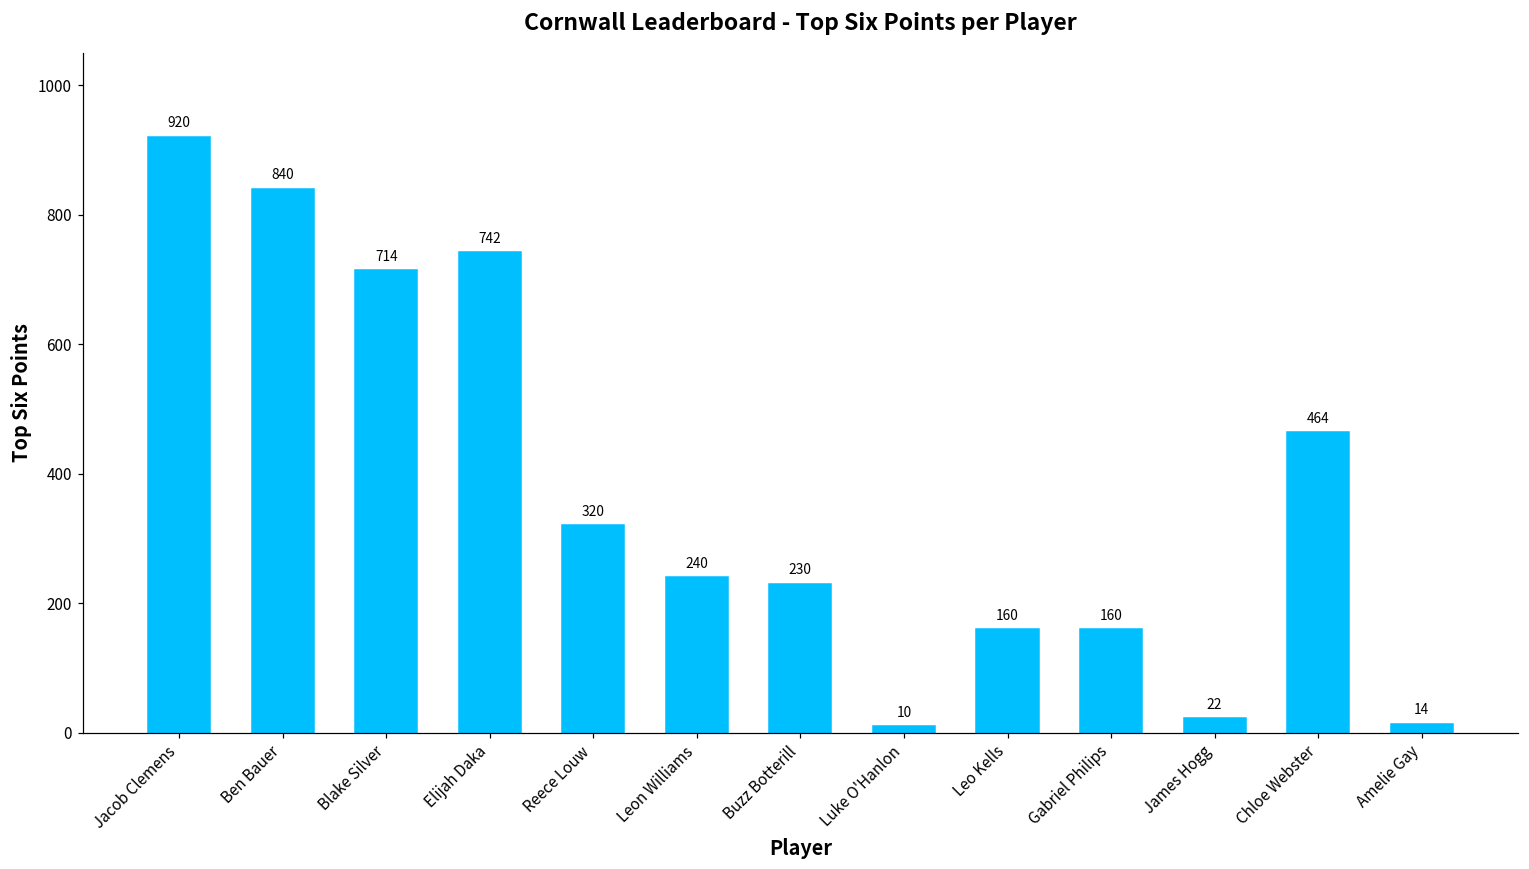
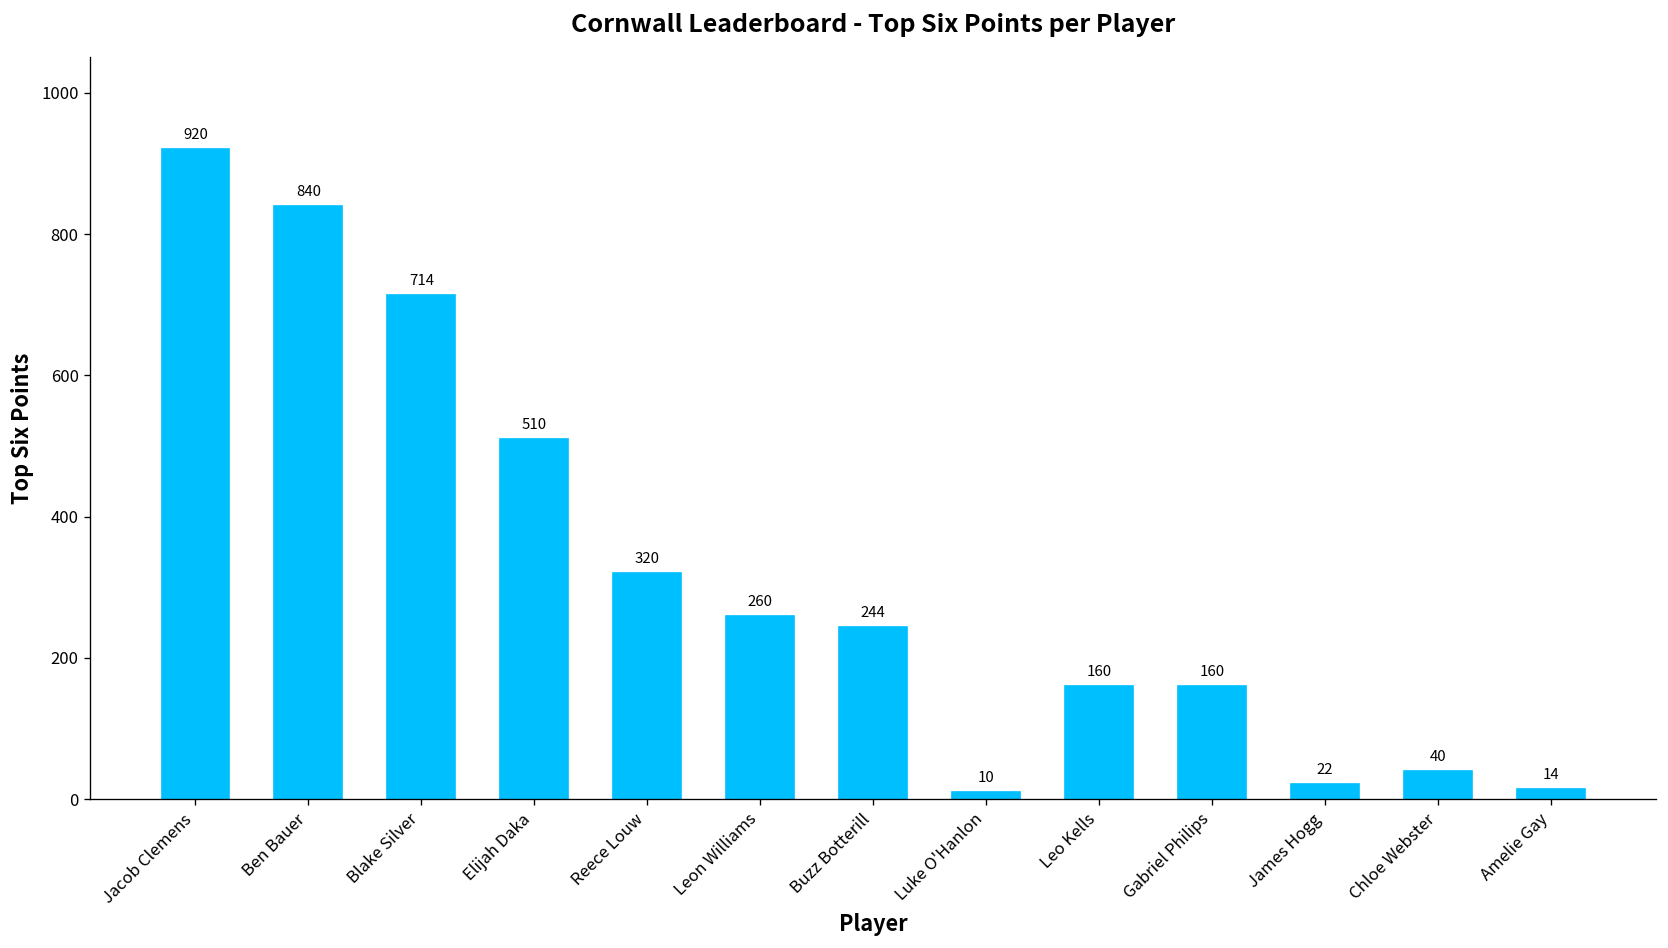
Elijah Daka: 742 -> 510
Leon Williams: 240 -> 260
Buzz Botterill: 230 -> 244
Chloe Webster: 464 -> 40
